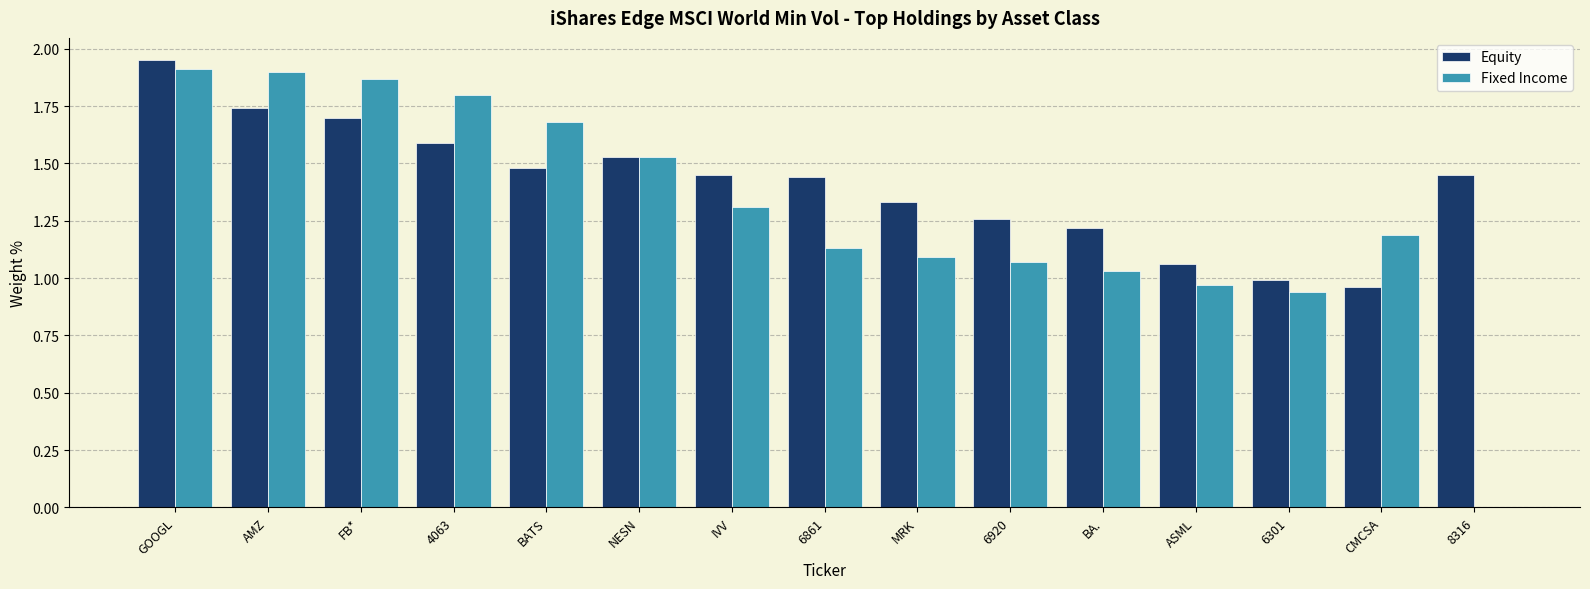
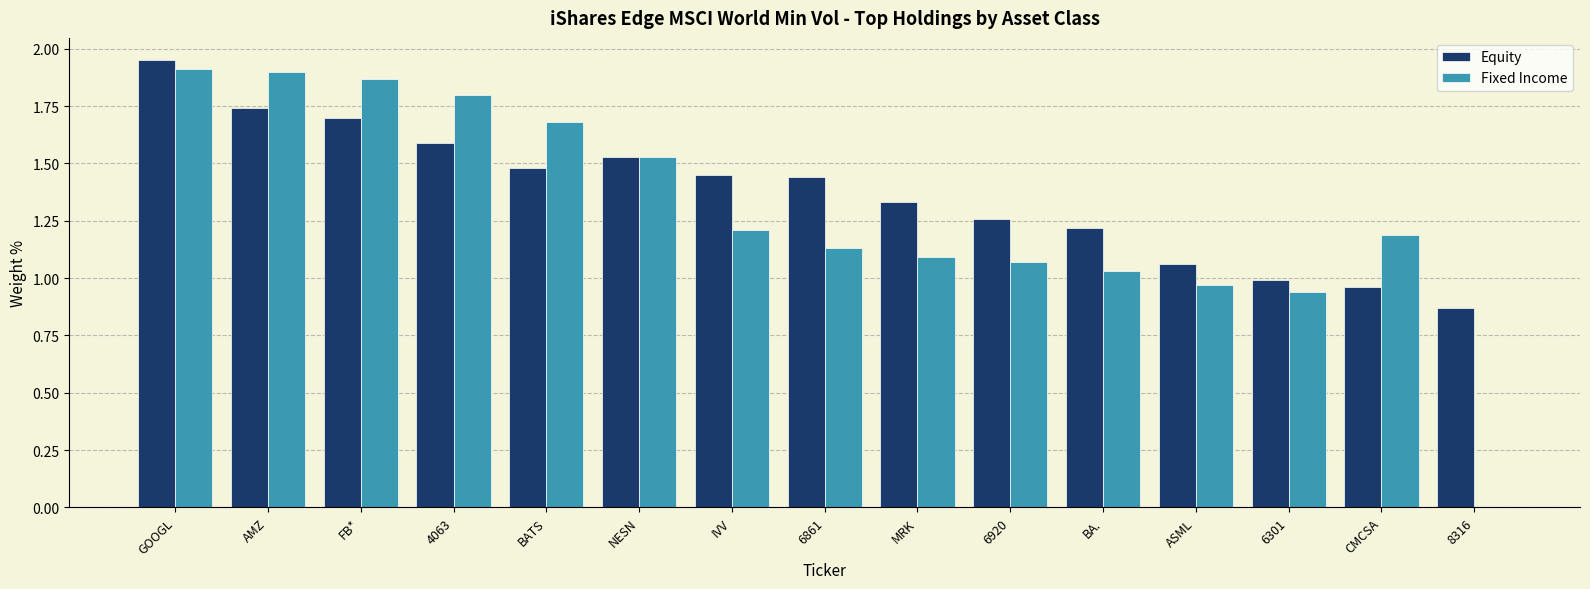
Fixed Income, IVV: 1.31 -> 1.21
Equity, 8316: 1.45 -> 0.87
